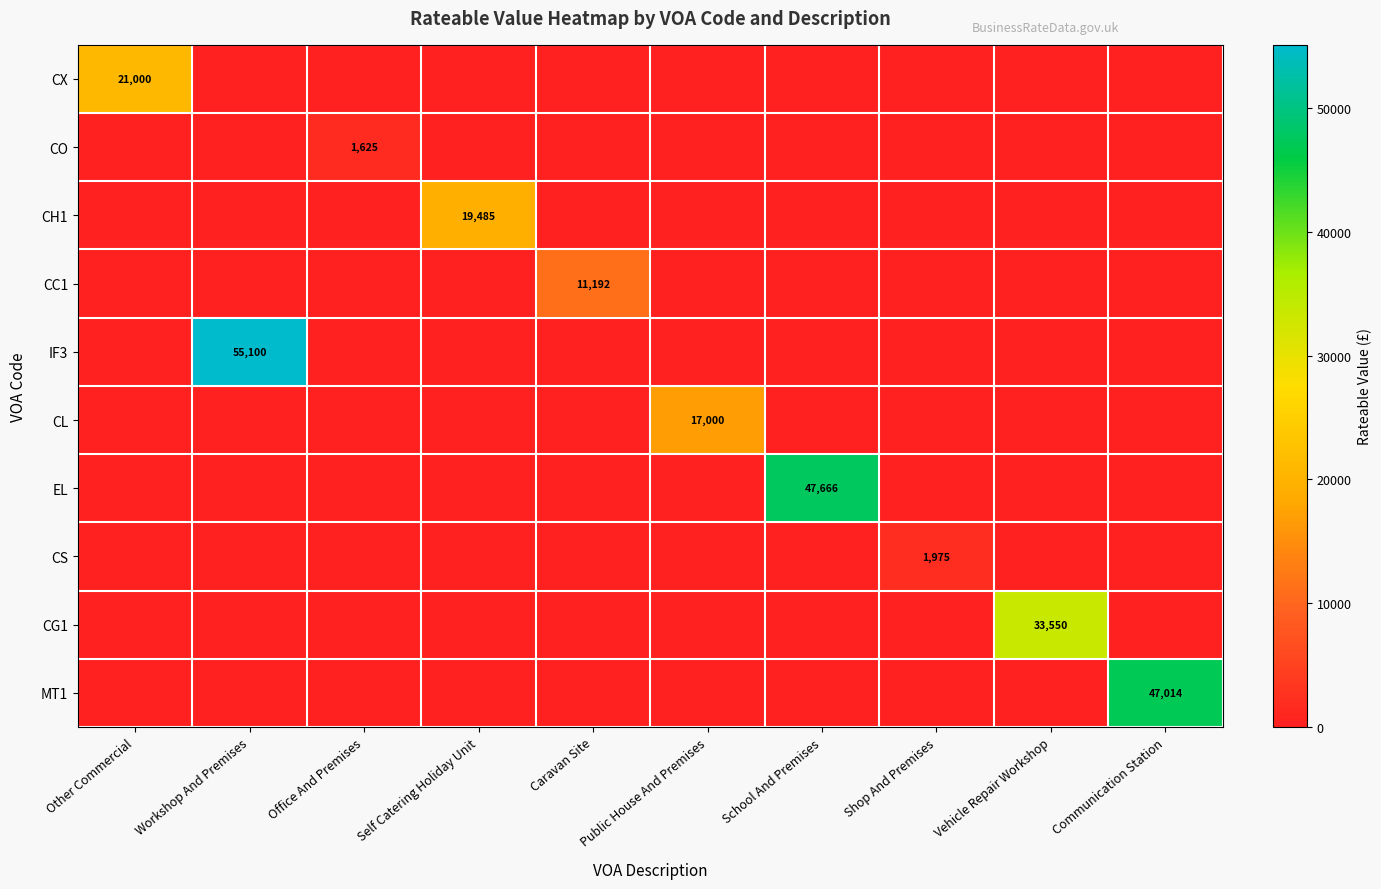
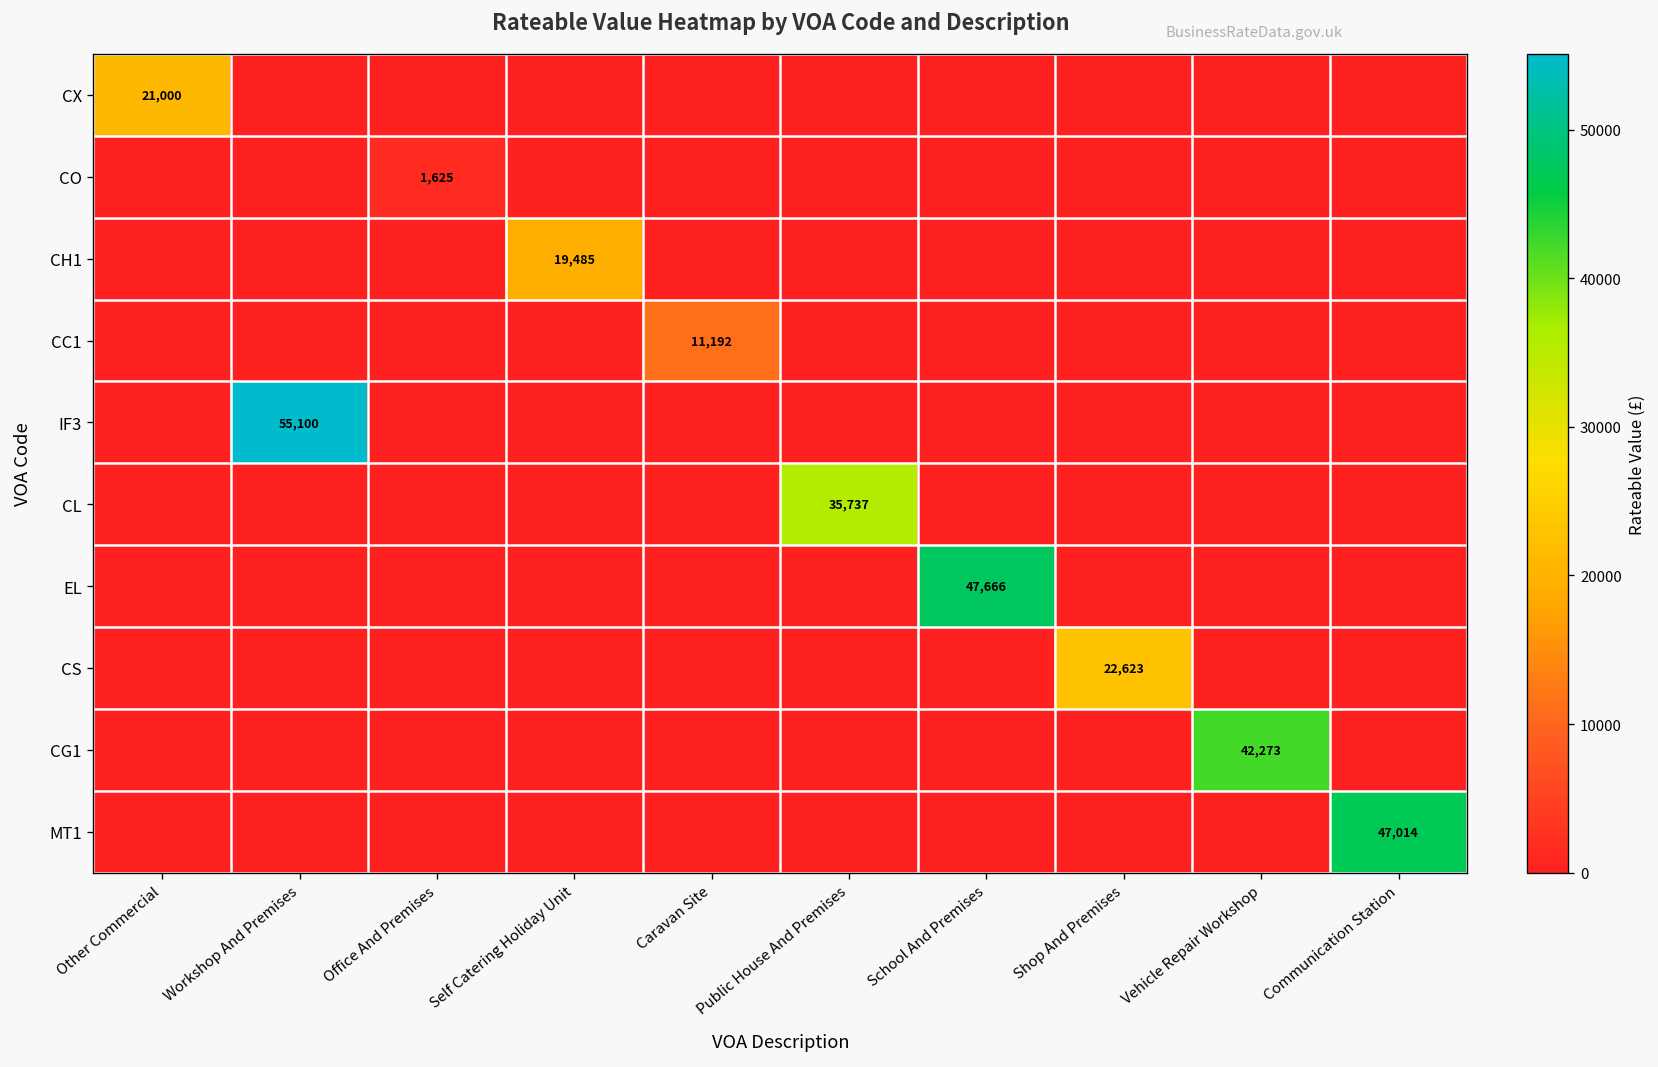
CL, Public House And Premises: 17,000 -> 35,737
CS, Shop And Premises: 1,975 -> 22,623
CG1, Vehicle Repair Workshop: 33,550 -> 42,273
